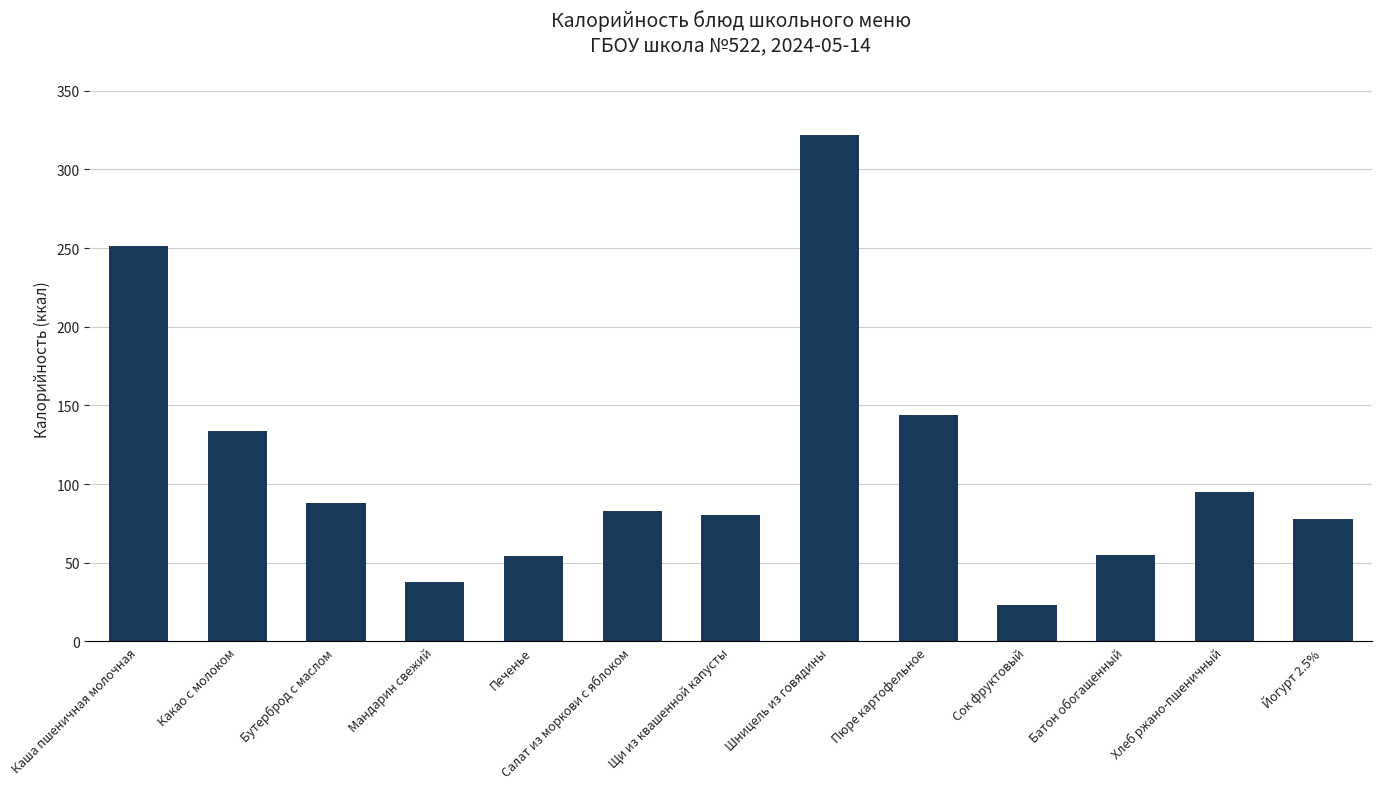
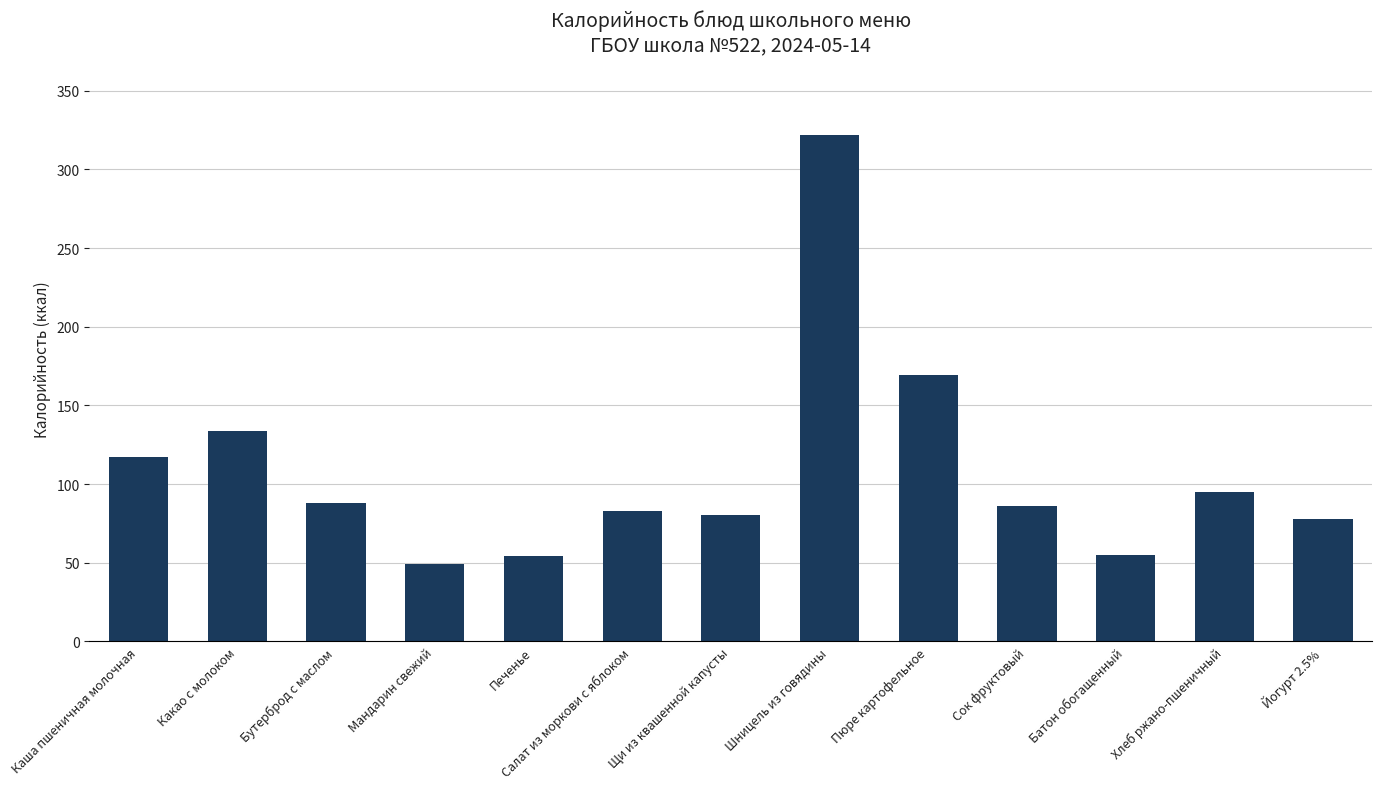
Каша пшеничная молочная: 251 -> 117
Мандарин свежий: 38 -> 49
Пюре картофельное: 144 -> 169
Сок фруктовый: 23 -> 86
